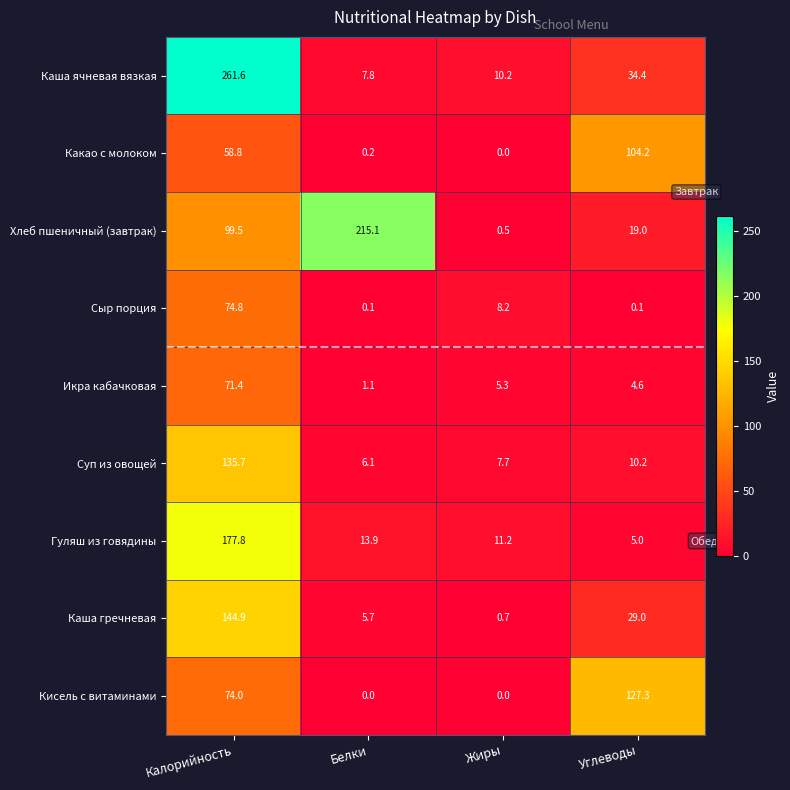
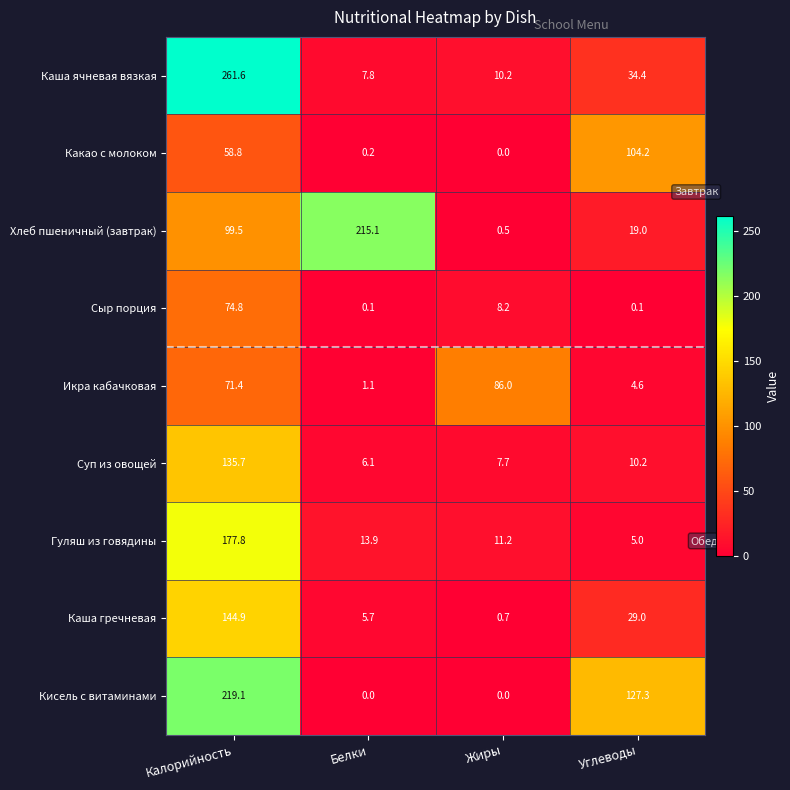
Икра кабачковая, Жиры: 5.3 -> 86.0
Кисель с витаминами, Калорийность: 74.0 -> 219.1
